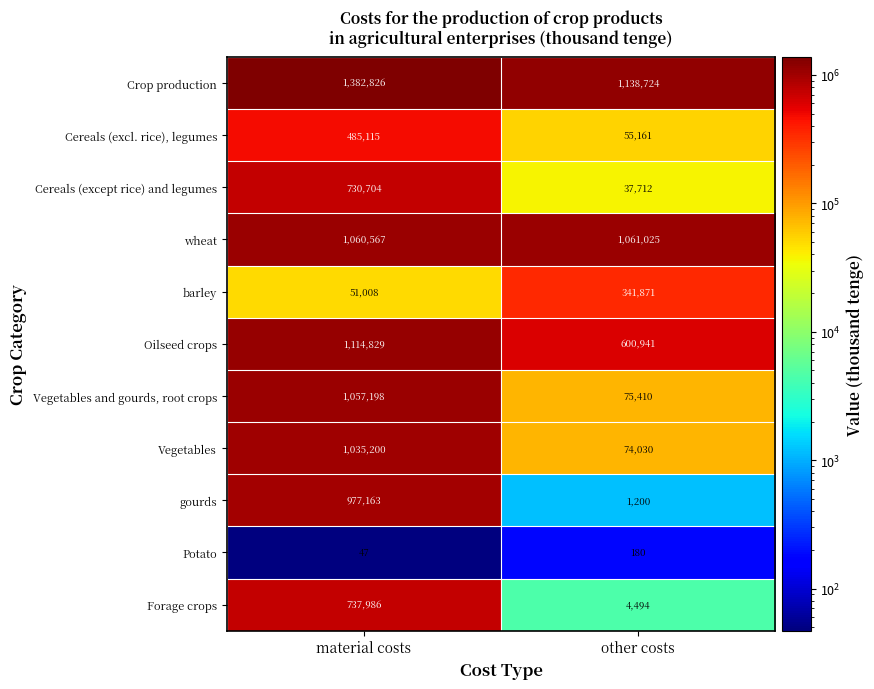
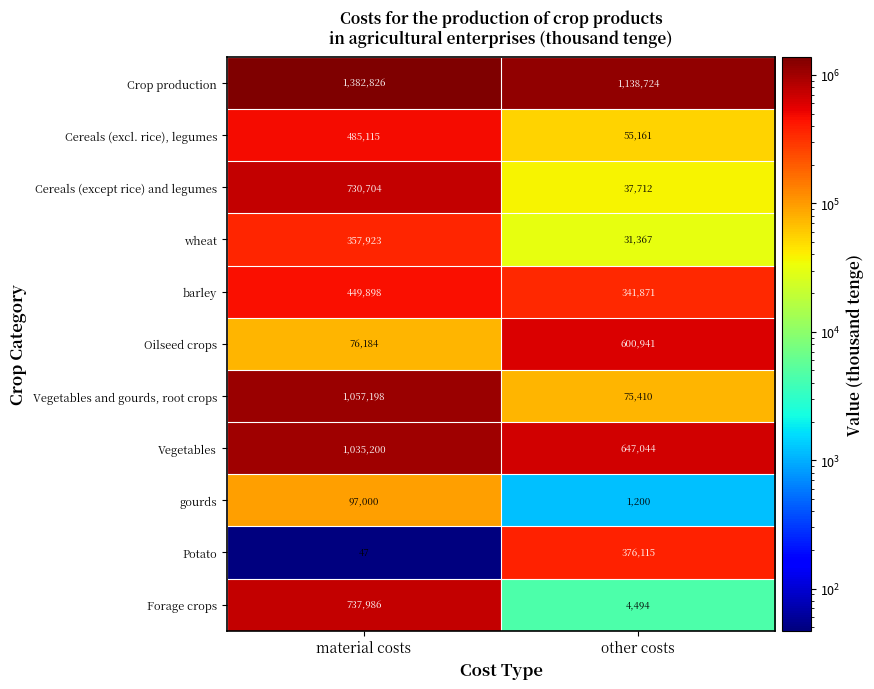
wheat, material costs: 1,060,567 -> 357,923
wheat, other costs: 1,061,025 -> 31,367
barley, material costs: 51,008 -> 449,898
Oilseed crops, material costs: 1,114,829 -> 76,184
Vegetables, other costs: 74,030 -> 647,044
gourds, material costs: 977,163 -> 97,000
Potato, other costs: 180 -> 376,115
